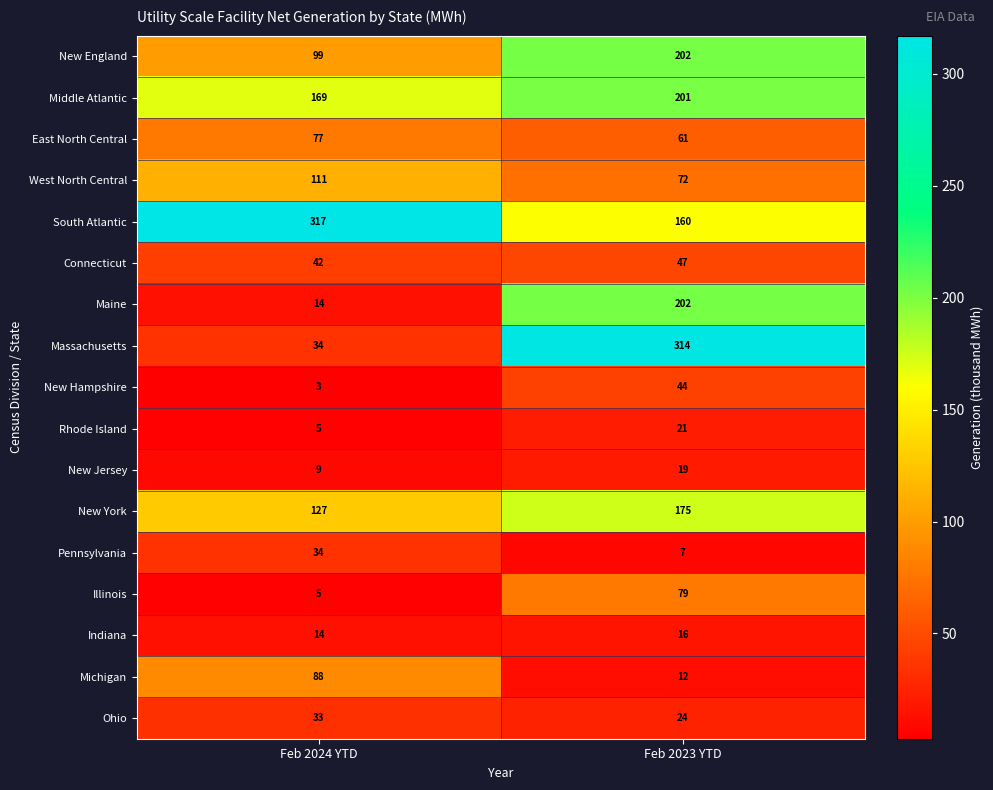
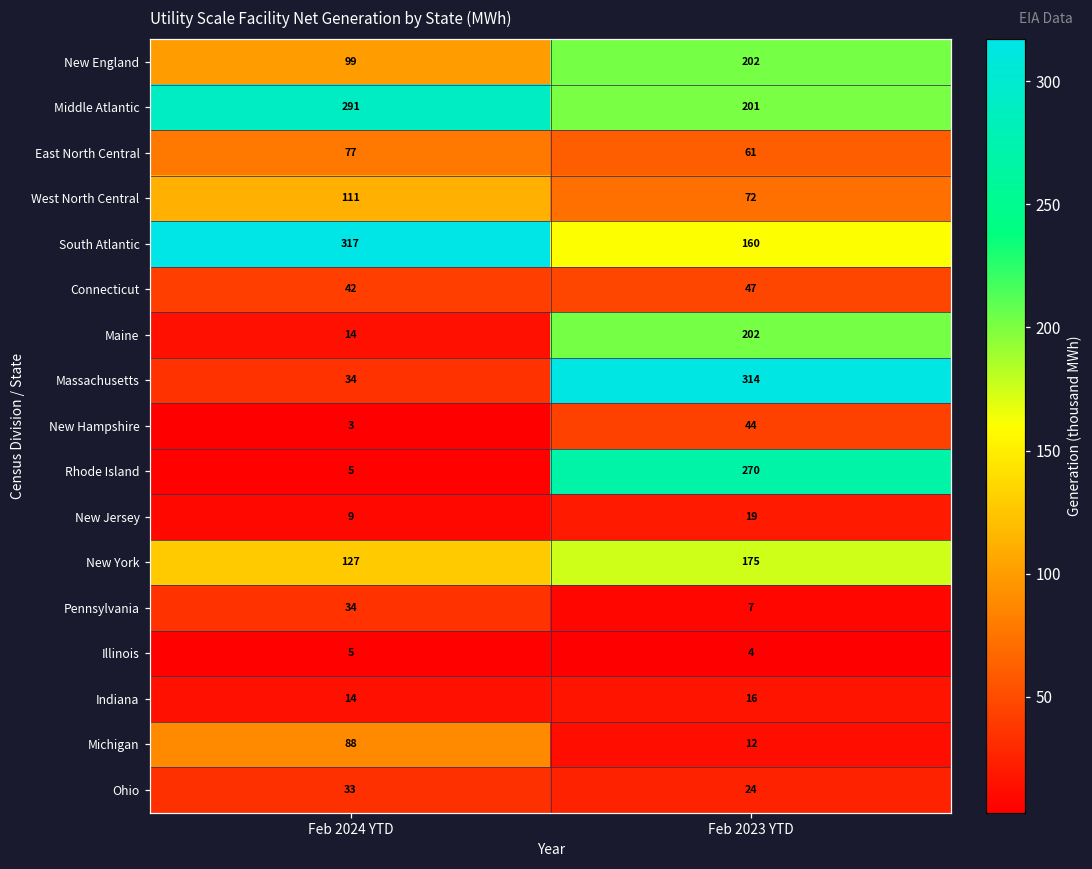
Middle Atlantic, Feb 2024 YTD: 169 -> 291
Rhode Island, Feb 2023 YTD: 21 -> 270
Illinois, Feb 2023 YTD: 79 -> 4
